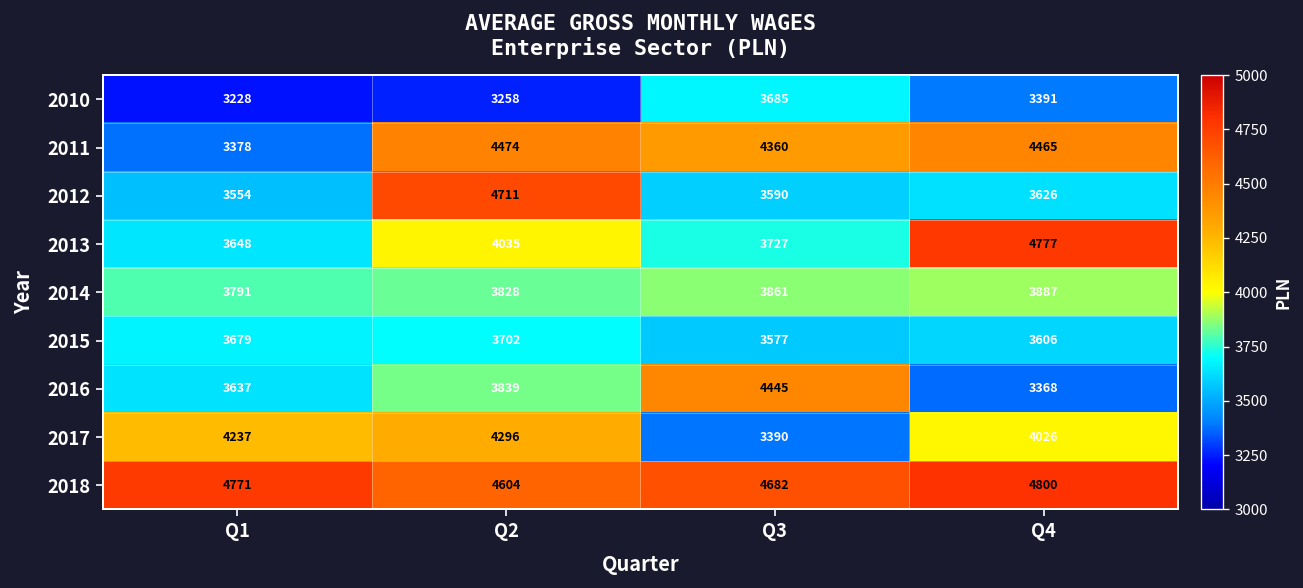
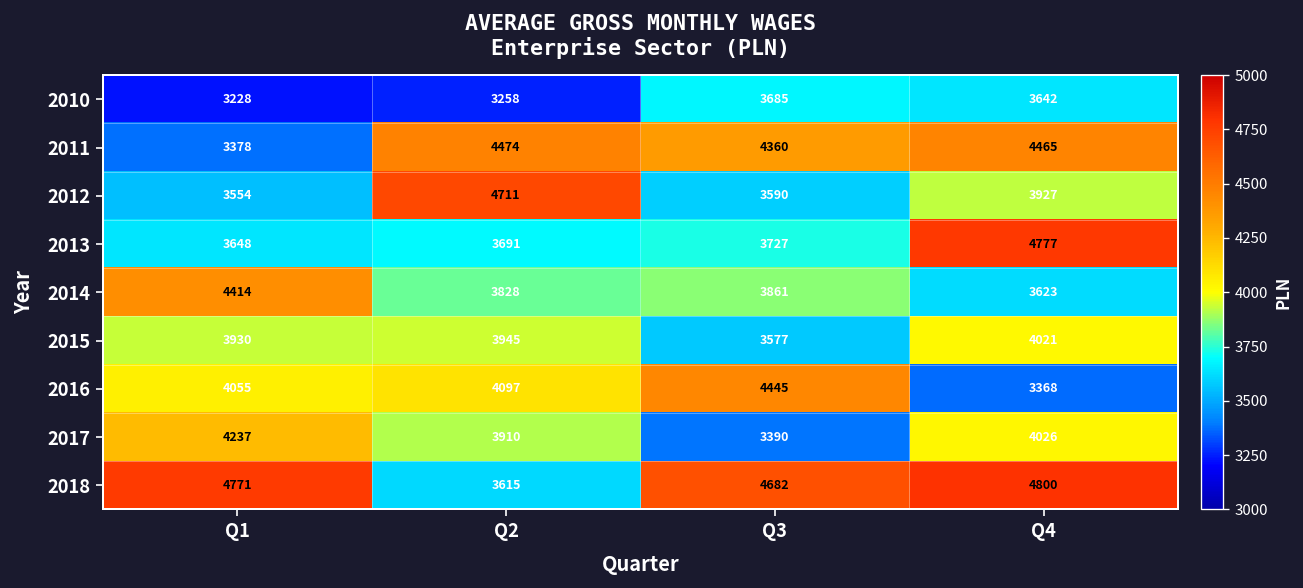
2010, Q4: 3391 -> 3642
2012, Q4: 3626 -> 3927
2013, Q2: 4035 -> 3691
2014, Q1: 3791 -> 4414
2014, Q4: 3887 -> 3623
2015, Q1: 3679 -> 3930
2015, Q2: 3702 -> 3945
2015, Q4: 3606 -> 4021
2016, Q1: 3637 -> 4055
2016, Q2: 3839 -> 4097
2017, Q2: 4296 -> 3910
2018, Q2: 4604 -> 3615
